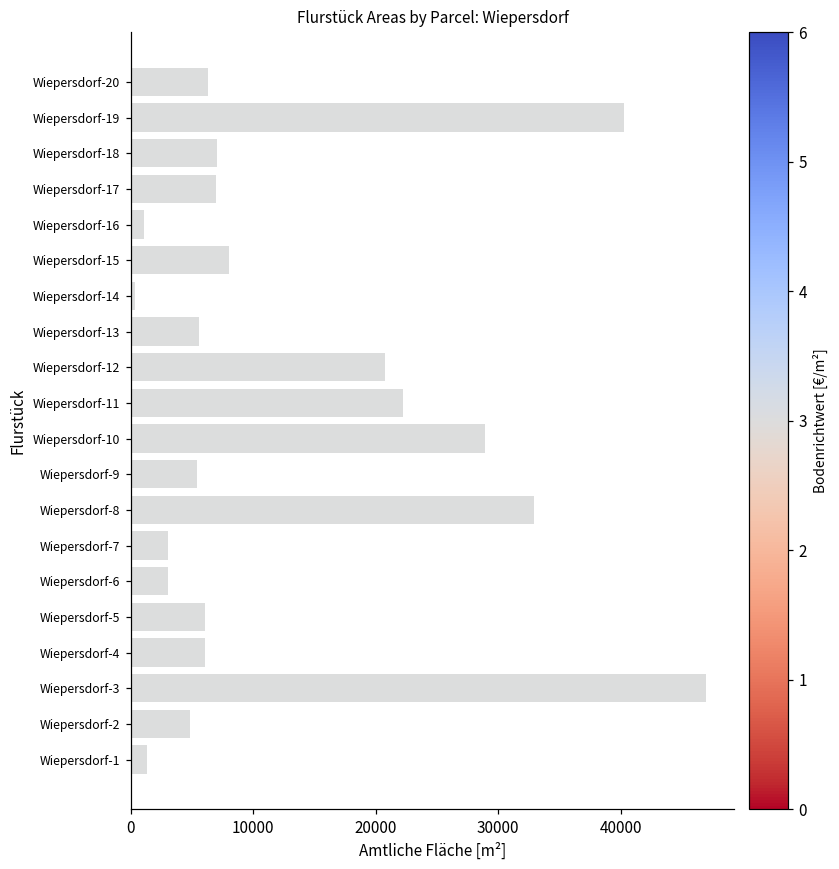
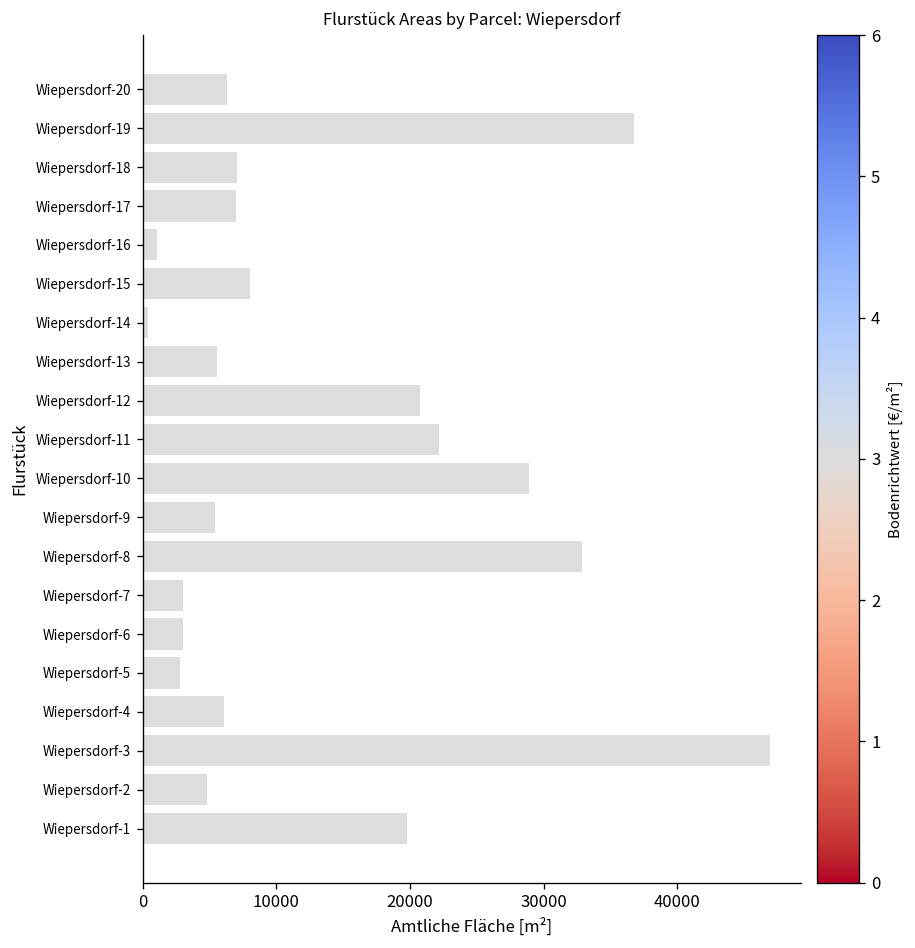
Wiepersdorf-19: 40300 -> 36800
Wiepersdorf-5: 6100 -> 2800
Wiepersdorf-1: 1300 -> 19800
